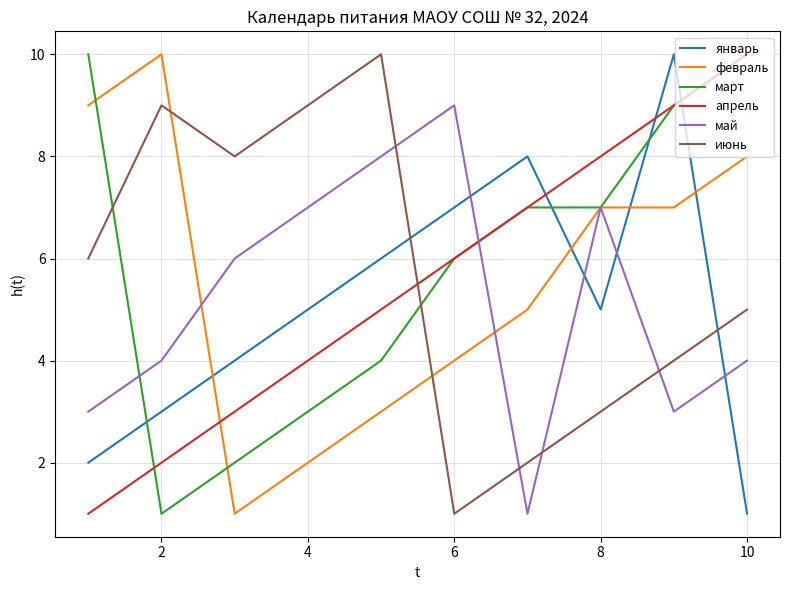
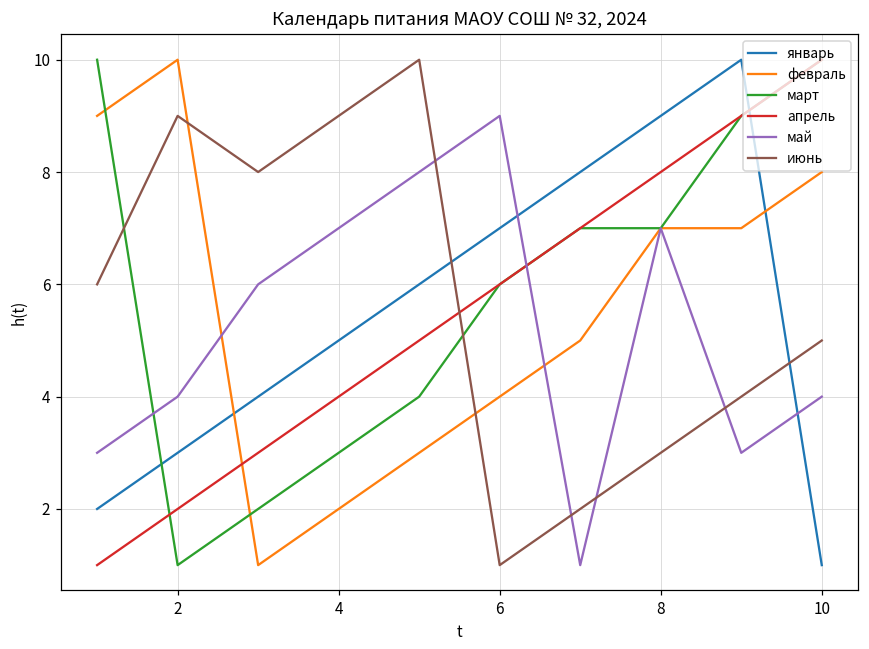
январь, 8: 5 -> 9
